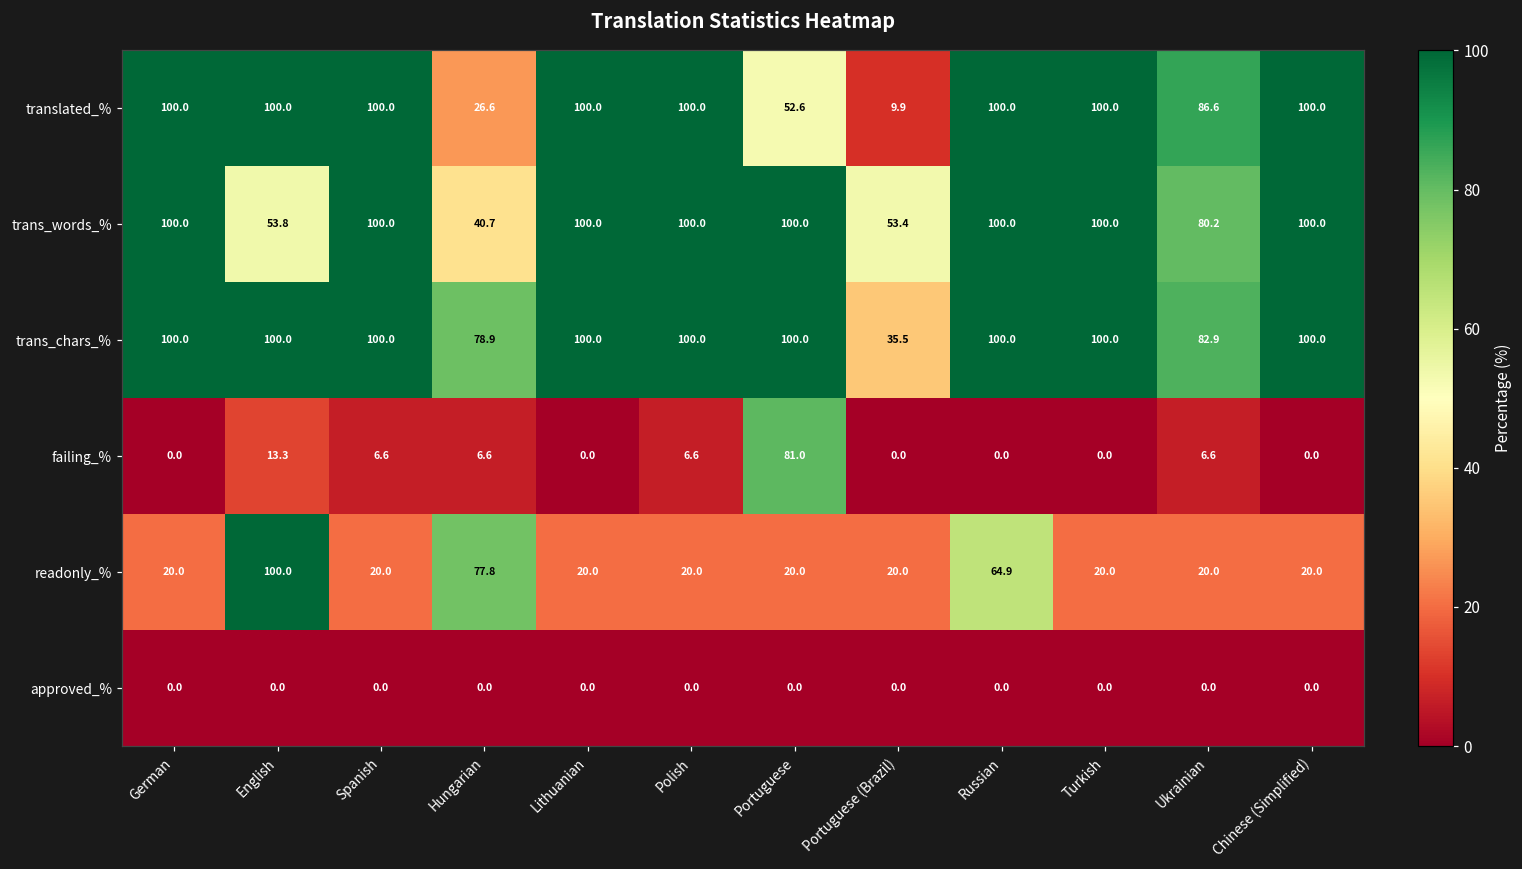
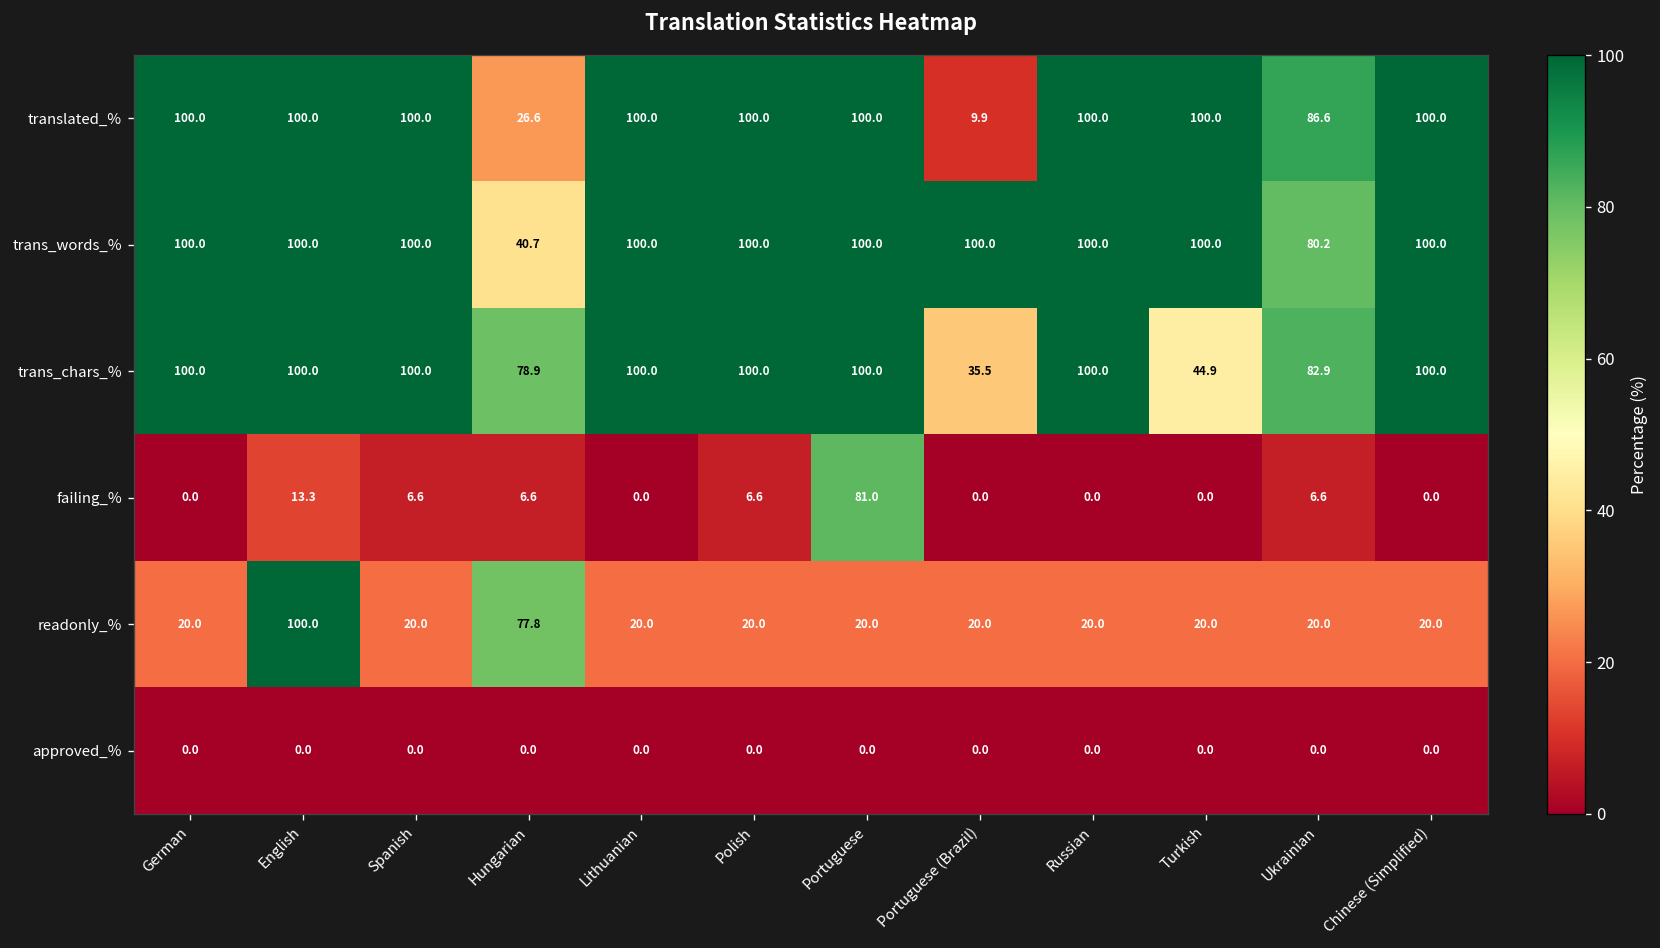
translated_%, Portuguese: 52.6 -> 100.0
trans_words_%, English: 53.8 -> 100.0
trans_words_%, Portuguese (Brazil): 53.4 -> 100.0
trans_chars_%, Turkish: 100.0 -> 44.9
readonly_%, Russian: 64.9 -> 20.0
